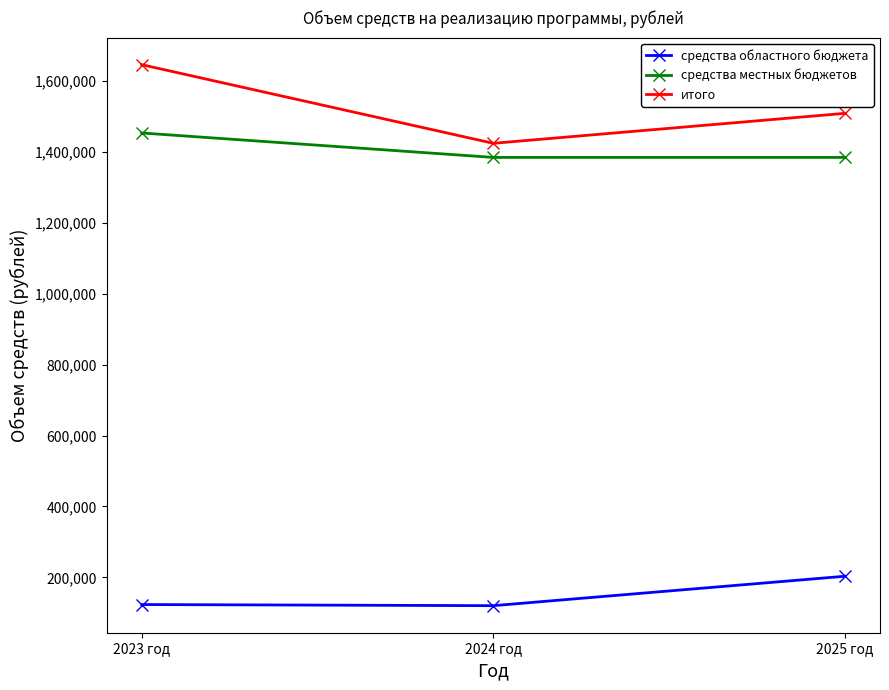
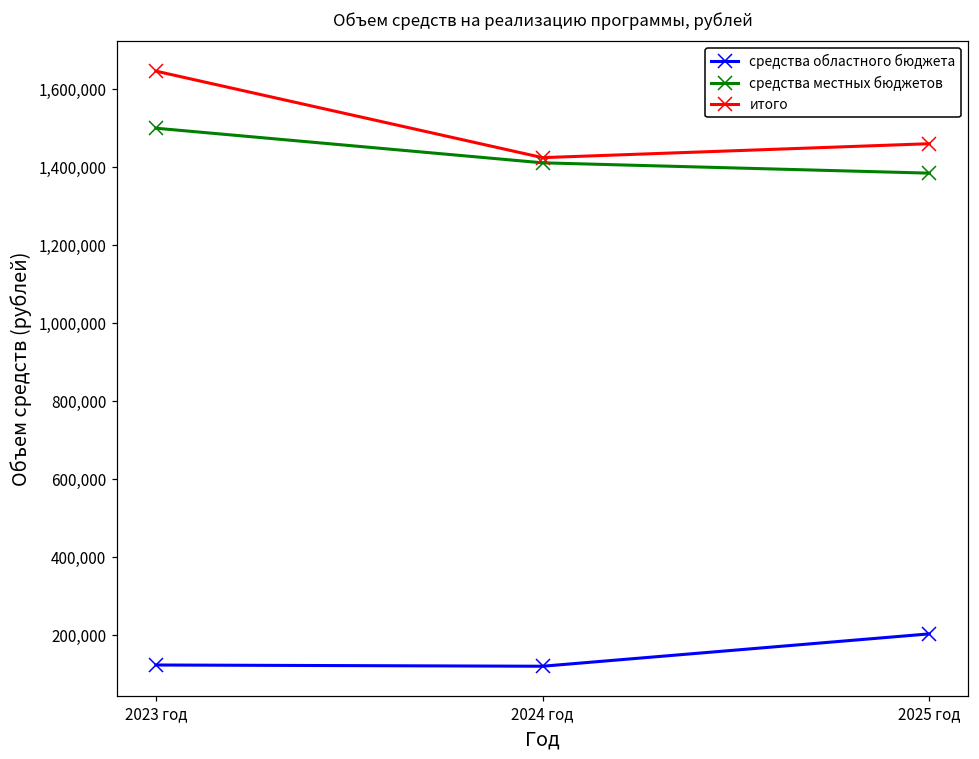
средства местных бюджетов, 2023 год: 1,450,000 -> 1,500,000
средства местных бюджетов, 2024 год: 1,390,000 -> 1,410,000
итого, 2025 год: 1,510,000 -> 1,460,000
